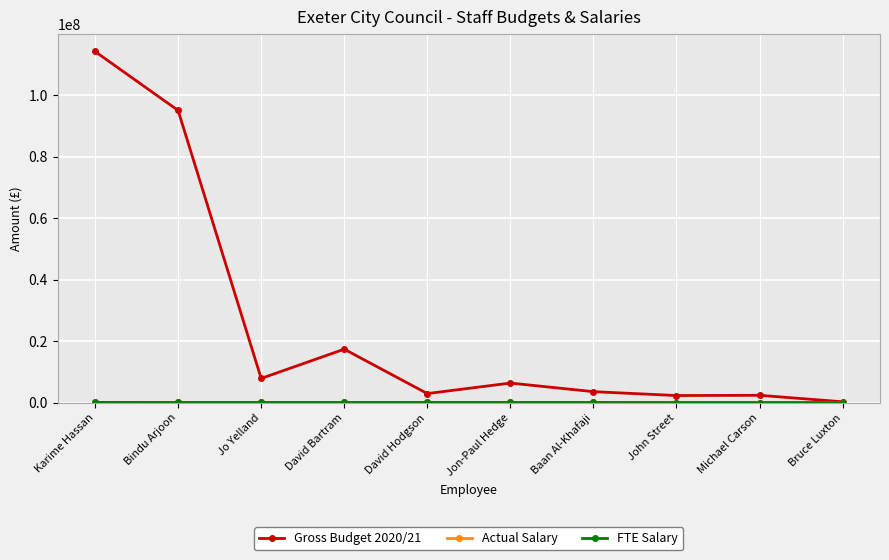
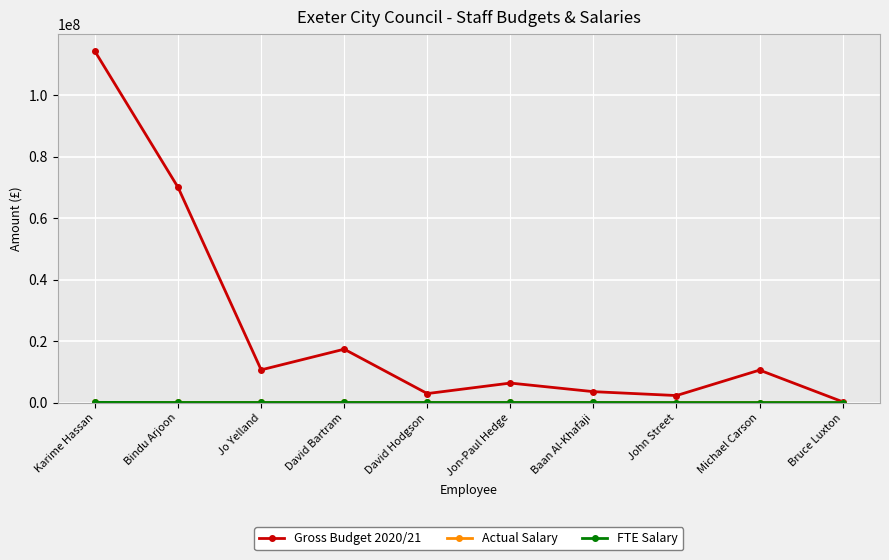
Gross Budget 2020/21, Bindu Arjoon: 95000000 -> 70000000
Gross Budget 2020/21, Jo Yelland: 8000000 -> 11000000
Gross Budget 2020/21, Michael Carson: 2000000 -> 11000000
